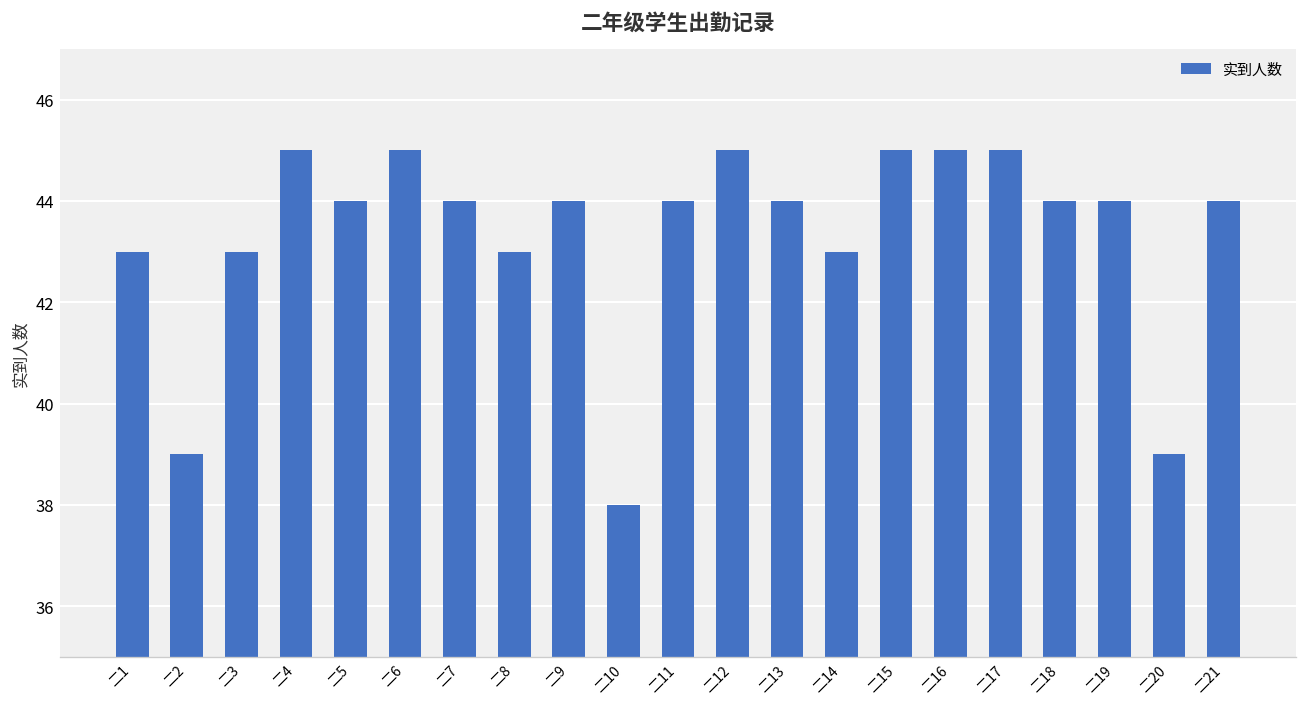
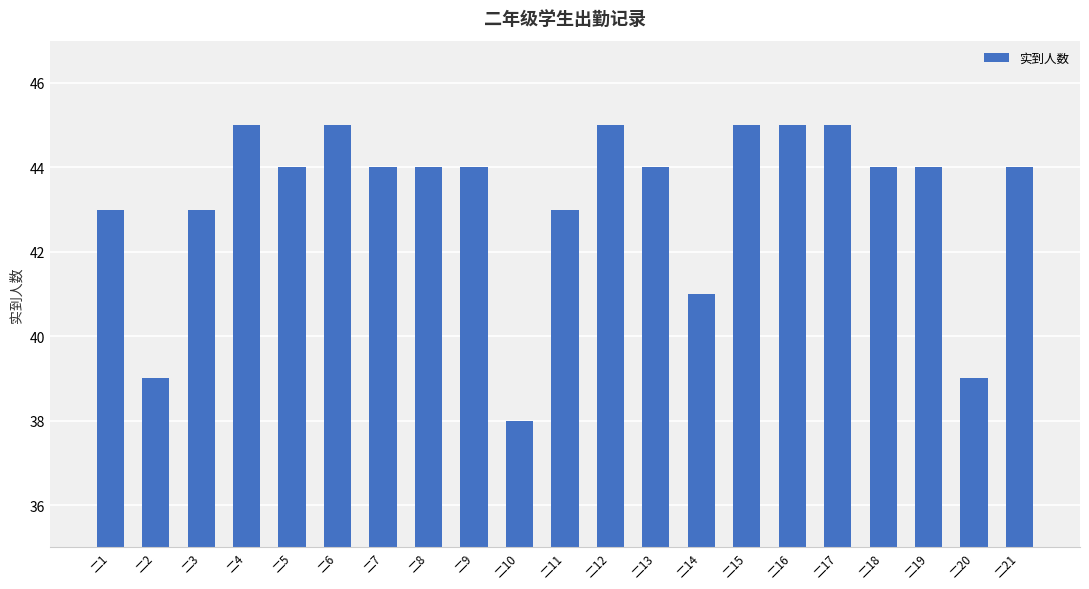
二8: 43 -> 44
二11: 44 -> 43
二14: 43 -> 41
